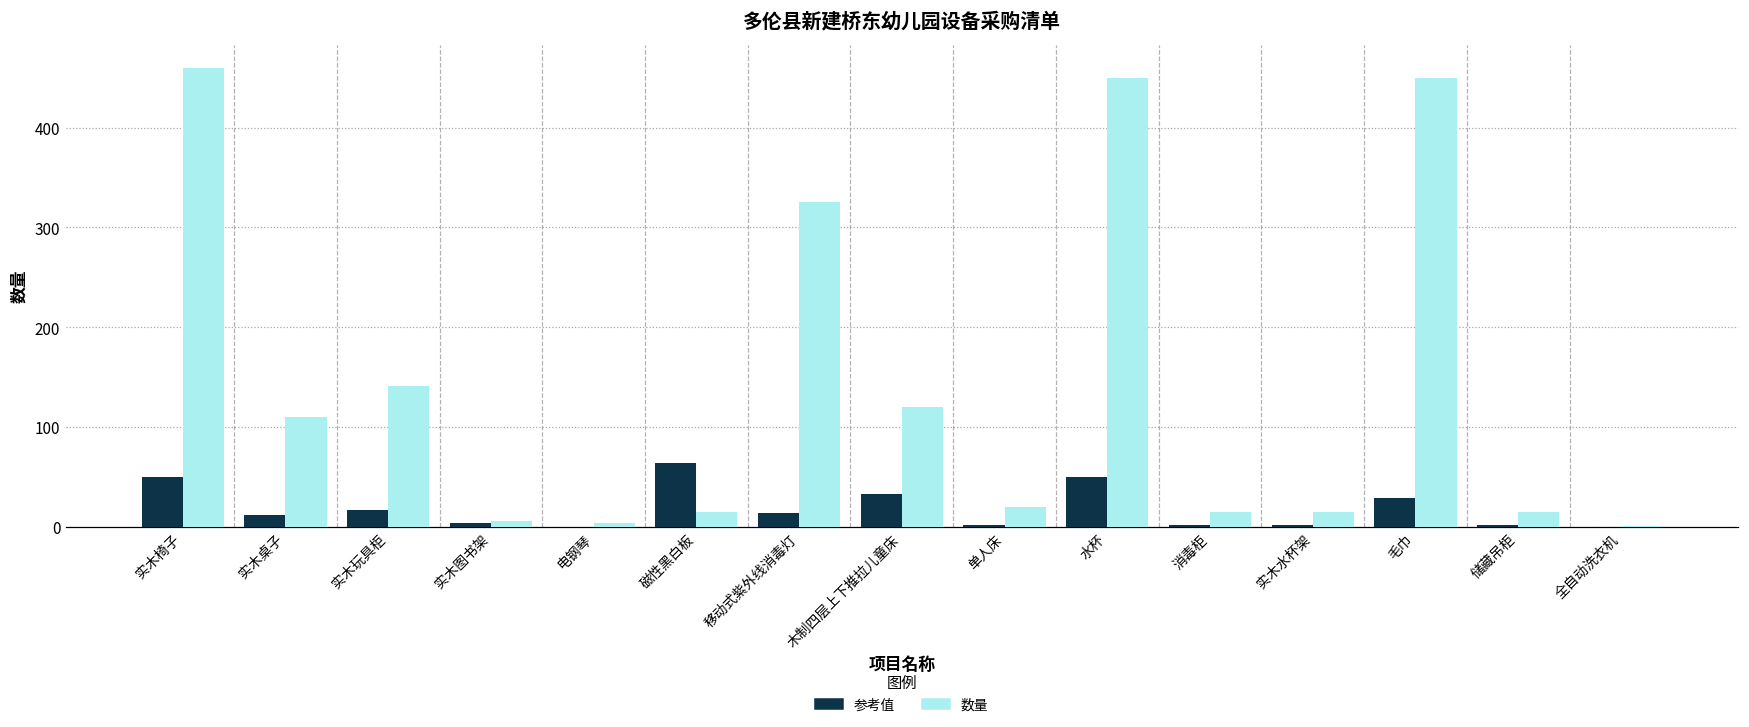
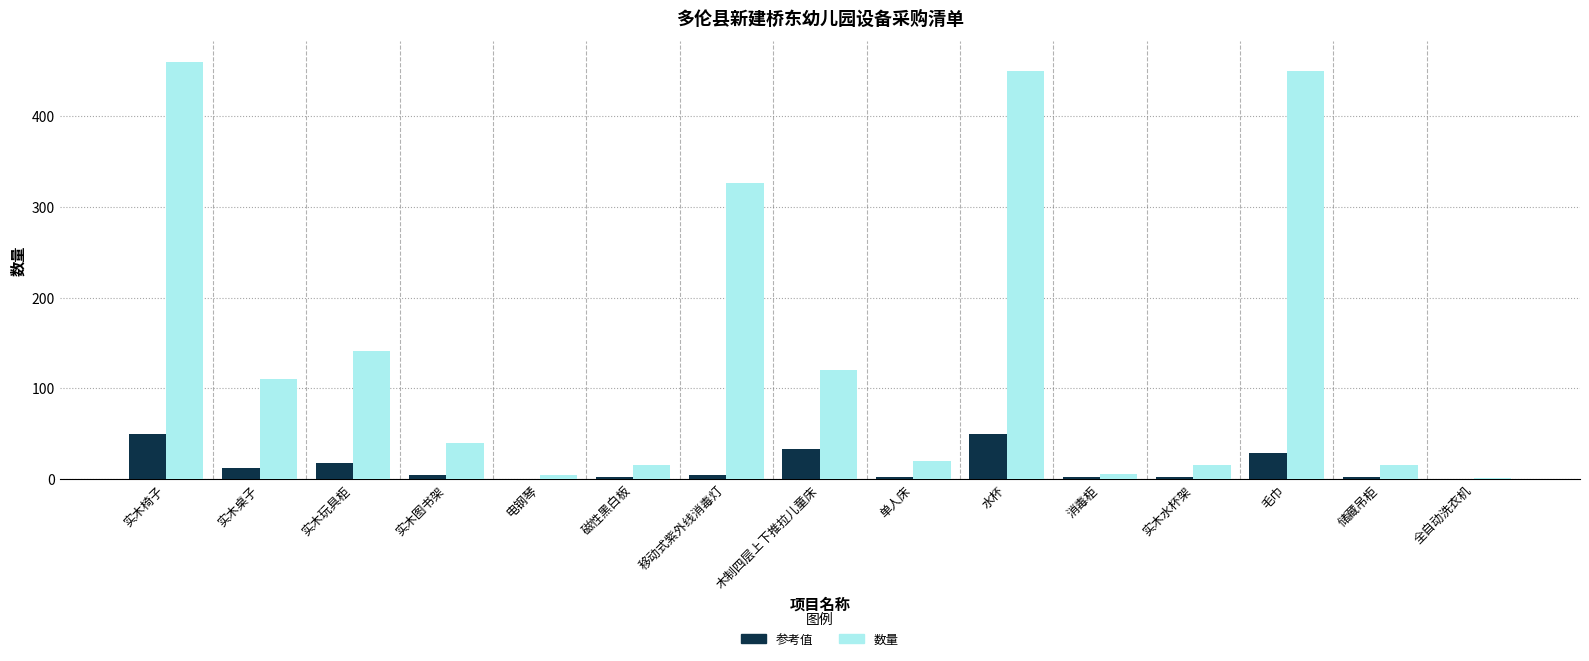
数量, 实木图书架: 10 -> 40
参考值, 磁性黑白板: 60 -> 0
参考值, 移动式紫外线消毒灯: 10 -> 0
数量, 消毒柜: 20 -> 10
